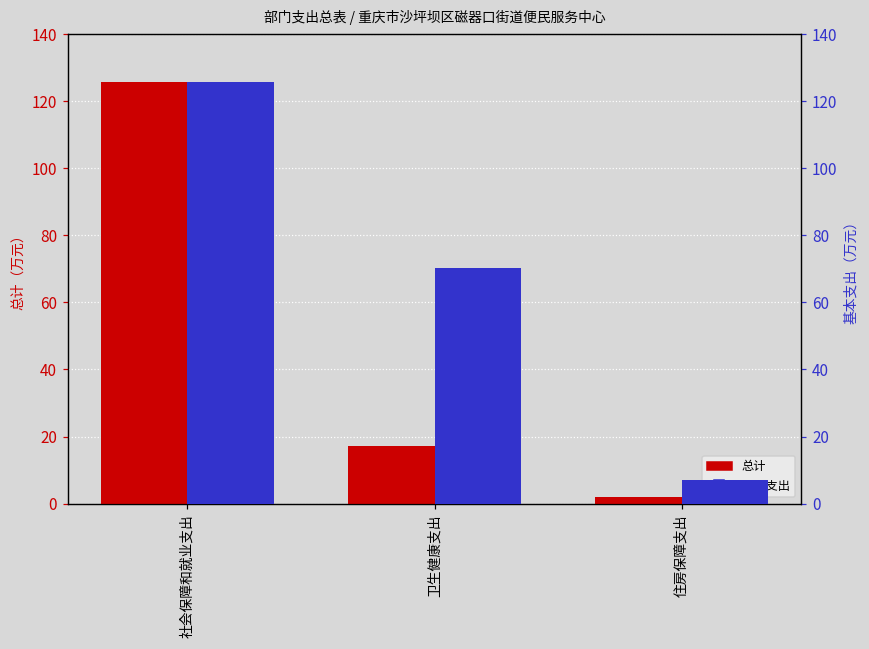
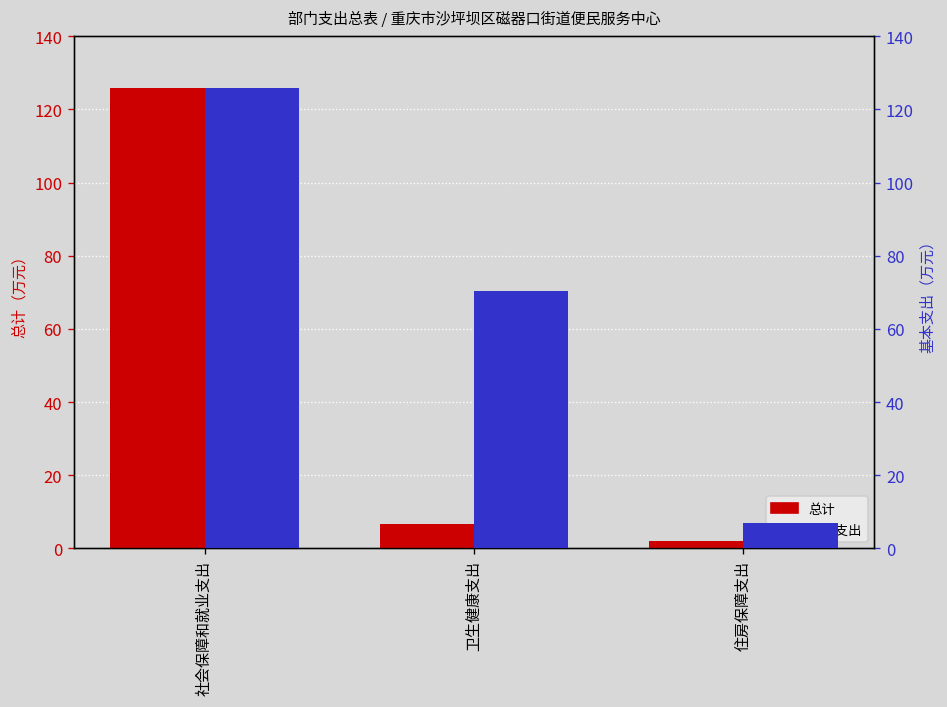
总计, 卫生健康支出: 17 -> 7
